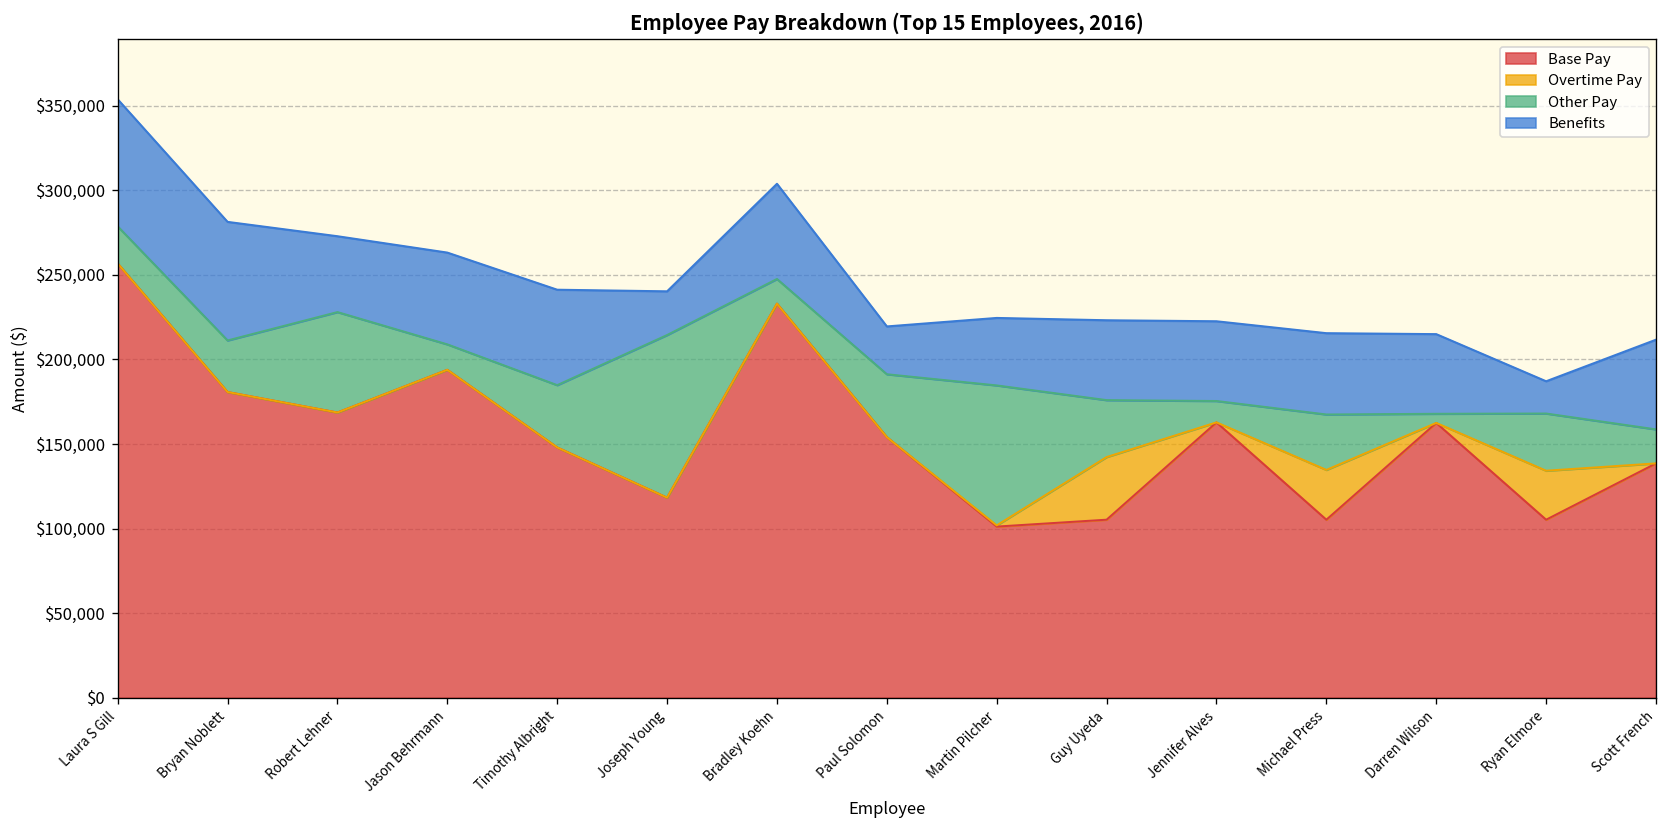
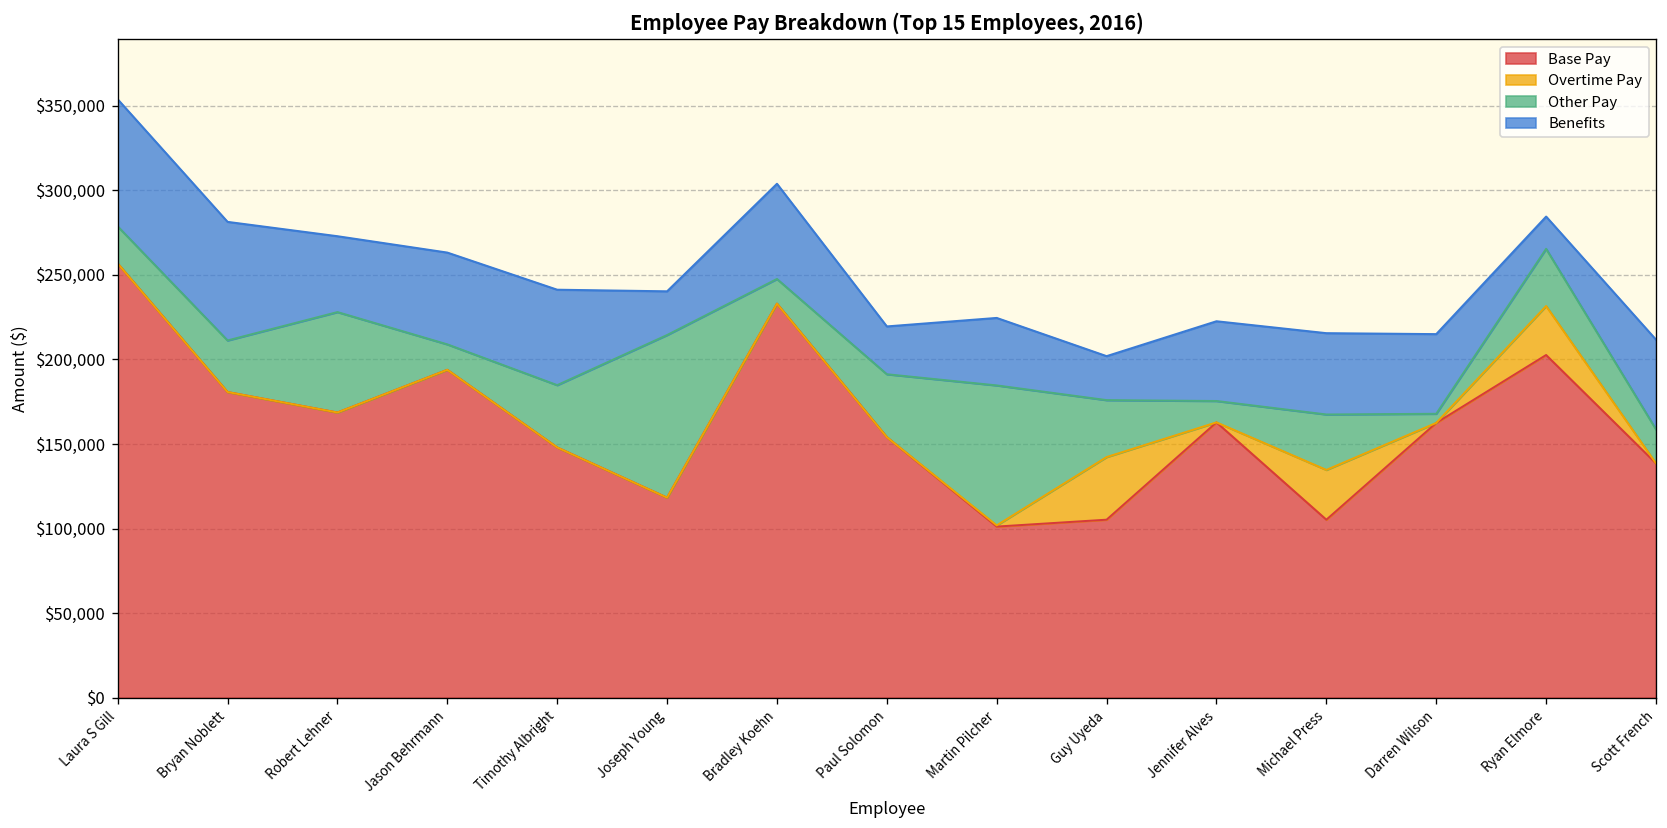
Benefits, Guy Uyeda: $47,000 -> $26,000
Base Pay, Ryan Elmore: $105,000 -> $203,000
